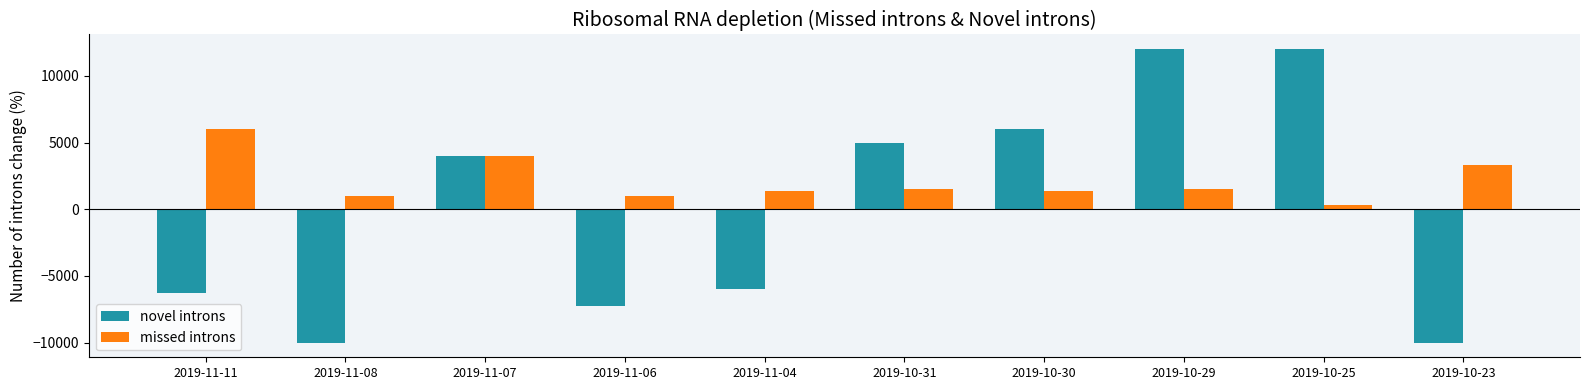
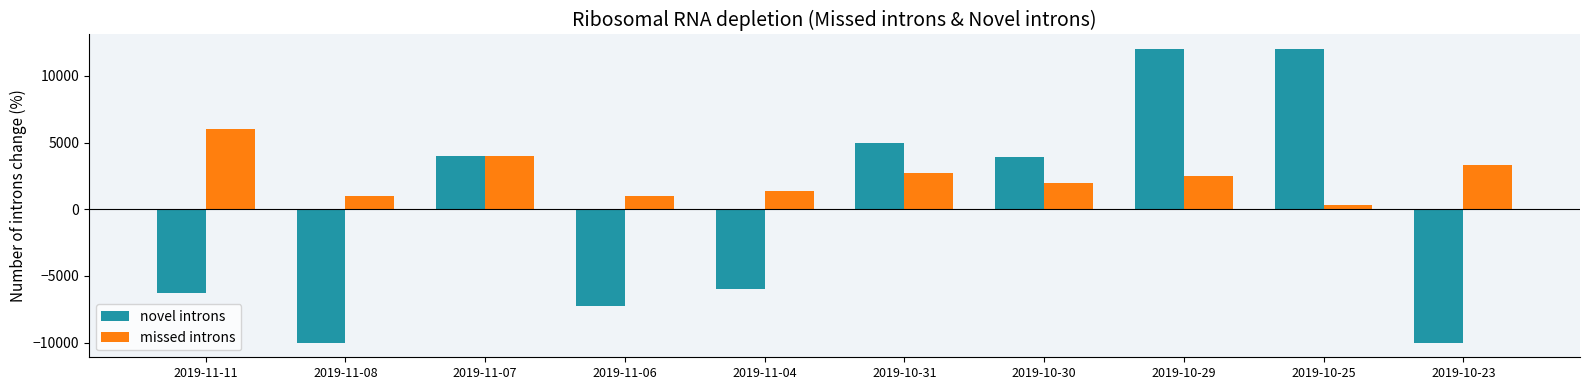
missed introns, 2019-10-31: 1500 -> 2700
novel introns, 2019-10-30: 6000 -> 3900
missed introns, 2019-10-30: 1400 -> 2000
missed introns, 2019-10-29: 1500 -> 2500
